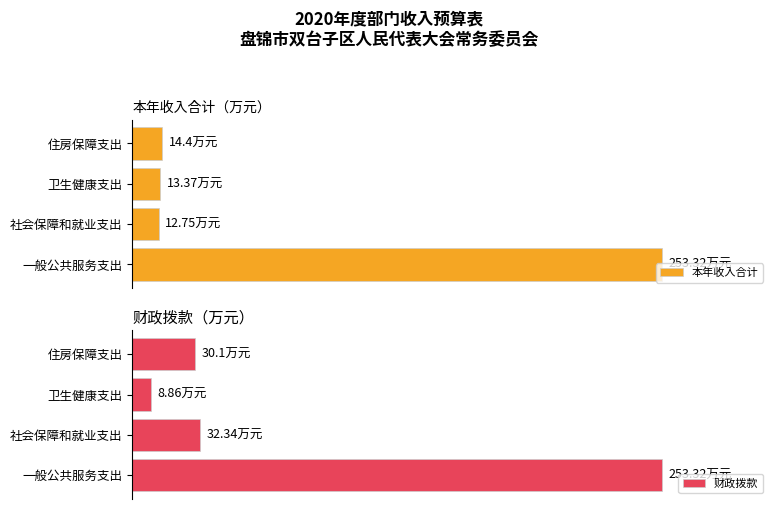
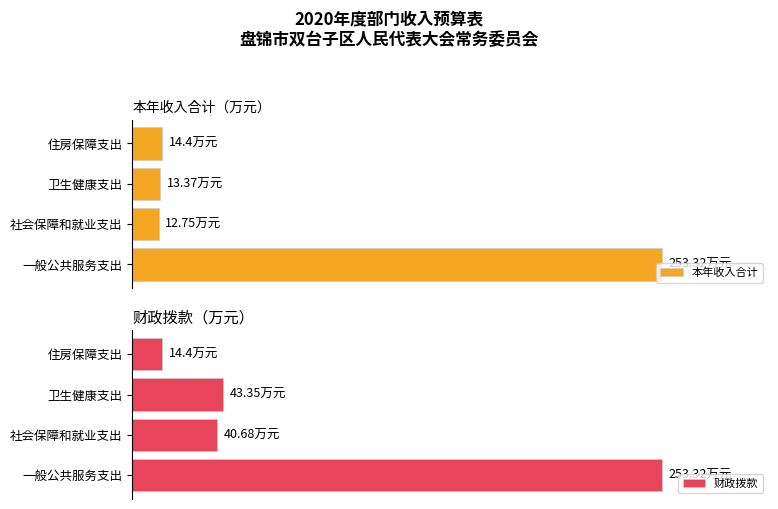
财政拨款（万元）, 住房保障支出: 30.1 -> 14.4
财政拨款（万元）, 卫生健康支出: 8.86 -> 43.35
财政拨款（万元）, 社会保障和就业支出: 32.34 -> 40.68
